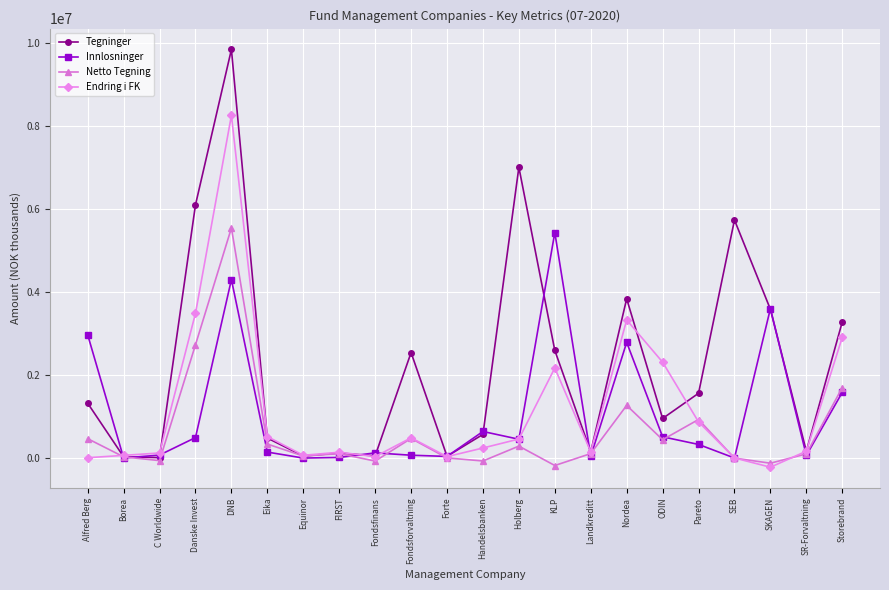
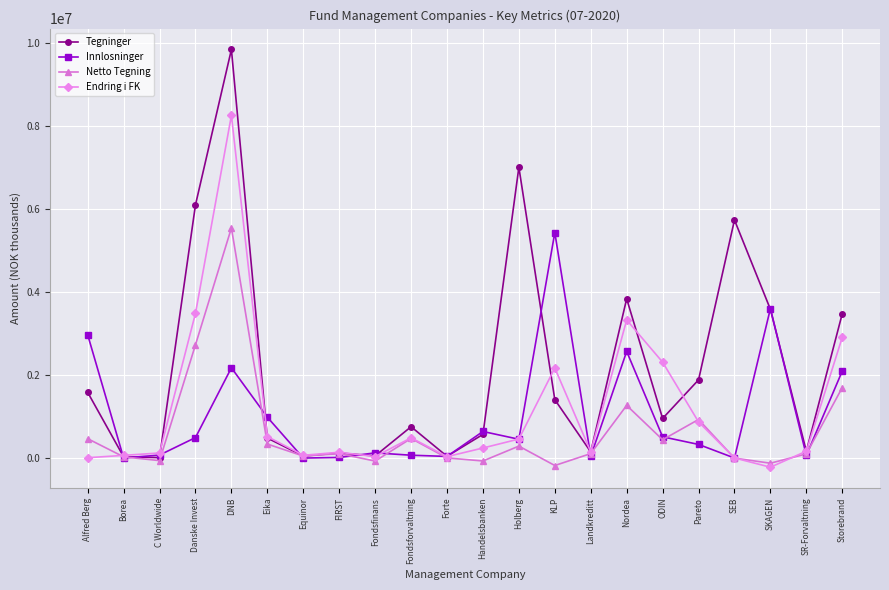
Tegninger, Alfred Berg: 1300000 -> 1600000
Innlosninger, DNB: 4300000 -> 2200000
Innlosninger, Eika: 100000 -> 1000000
Tegninger, Fondsforvaltning: 2500000 -> 800000
Tegninger, KLP: 2600000 -> 1400000
Innlosninger, Nordea: 2800000 -> 2600000
Tegninger, Pareto: 1600000 -> 1900000
Tegninger, Storebrand: 3300000 -> 3500000
Innlosninger, Storebrand: 1600000 -> 2100000
